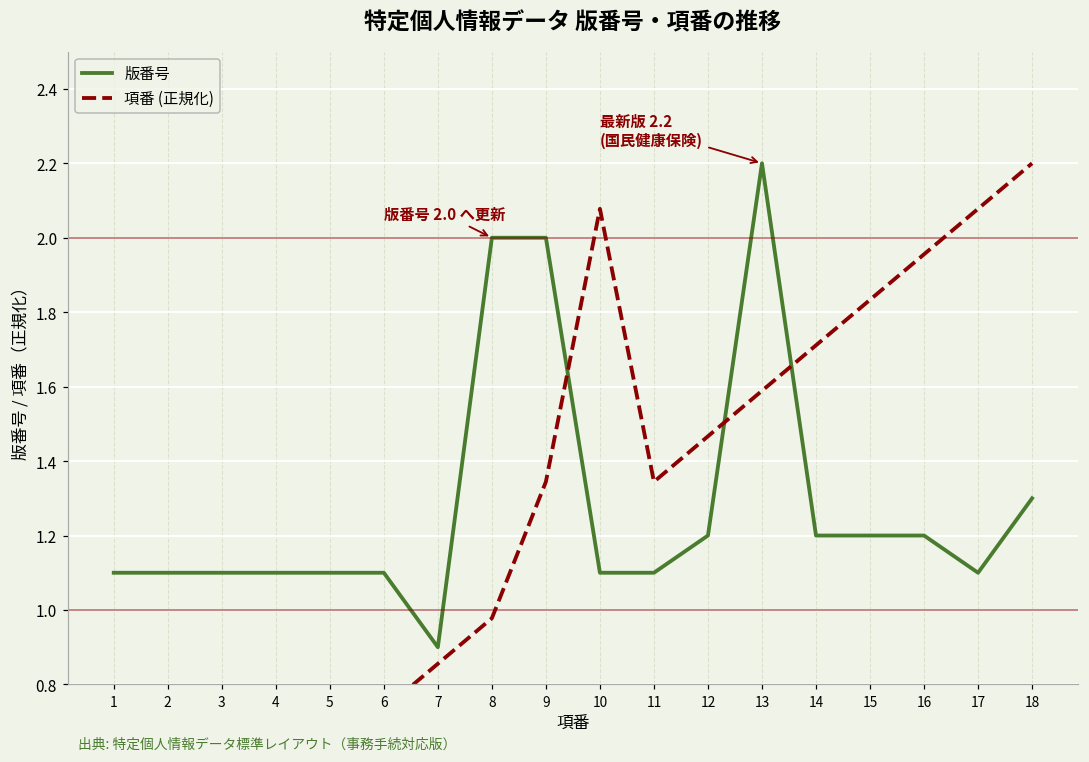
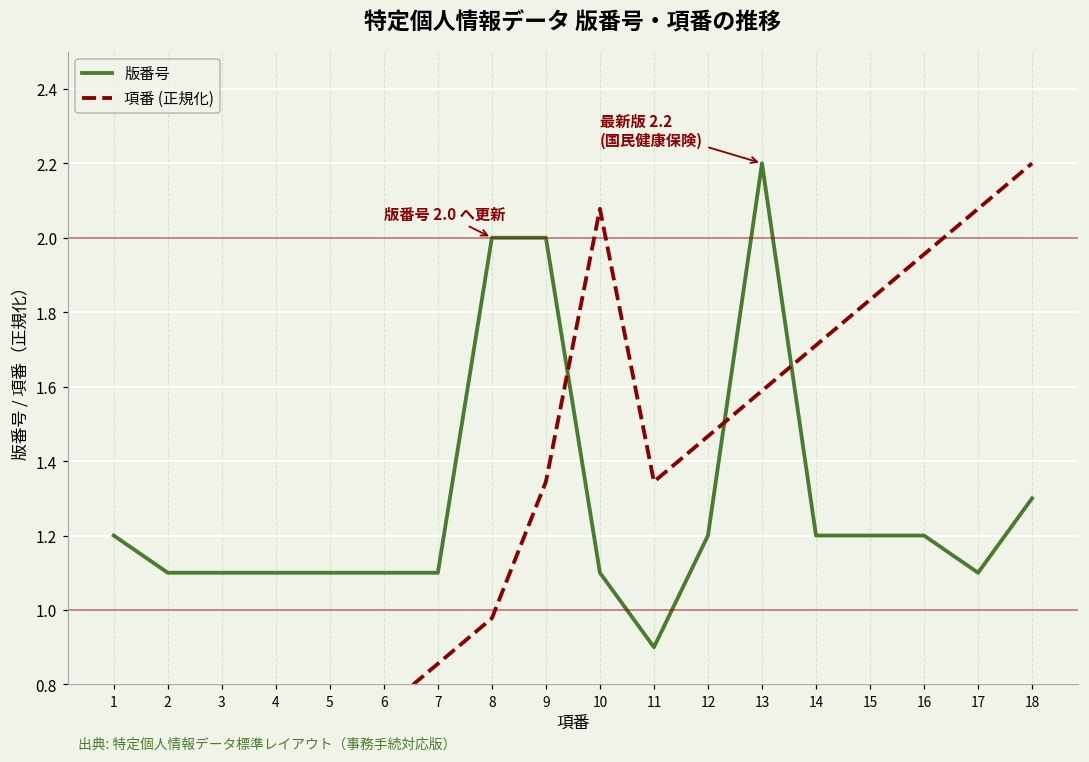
版番号, 1: 1.1 -> 1.2
版番号, 7: 0.9 -> 1.1
版番号, 11: 1.1 -> 0.9
